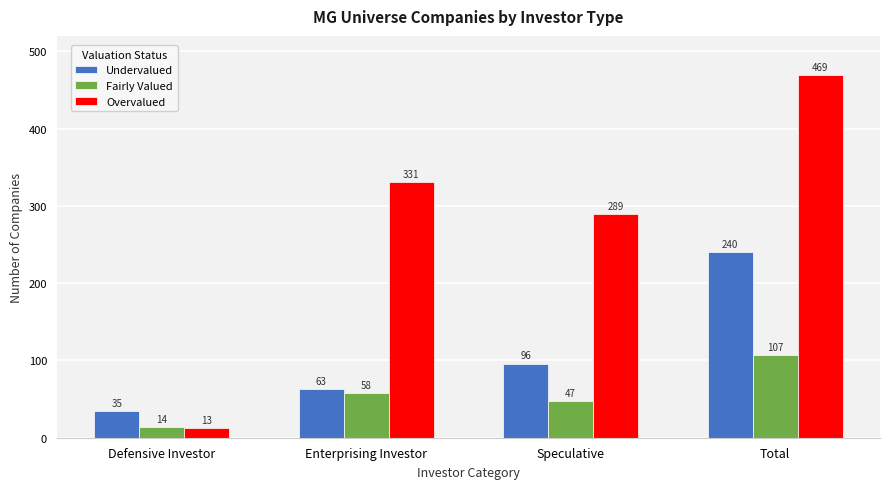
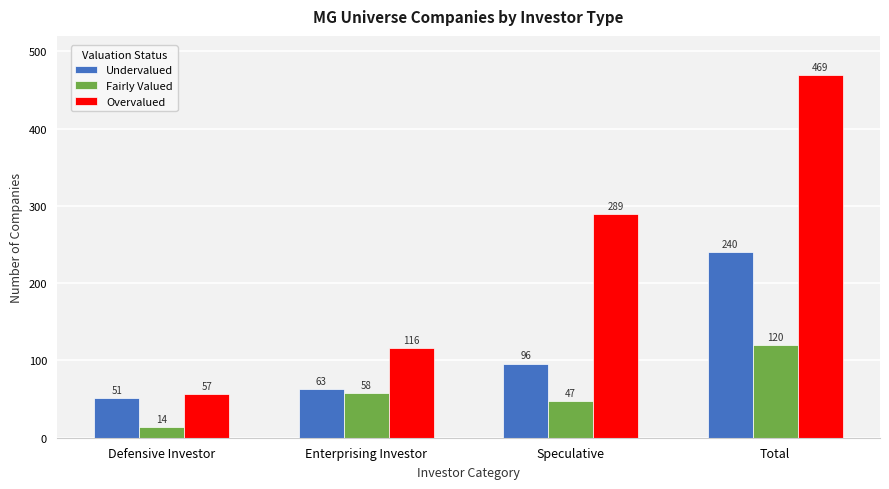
Undervalued, Defensive Investor: 35 -> 51
Overvalued, Defensive Investor: 13 -> 57
Overvalued, Enterprising Investor: 331 -> 116
Fairly Valued, Total: 107 -> 120
